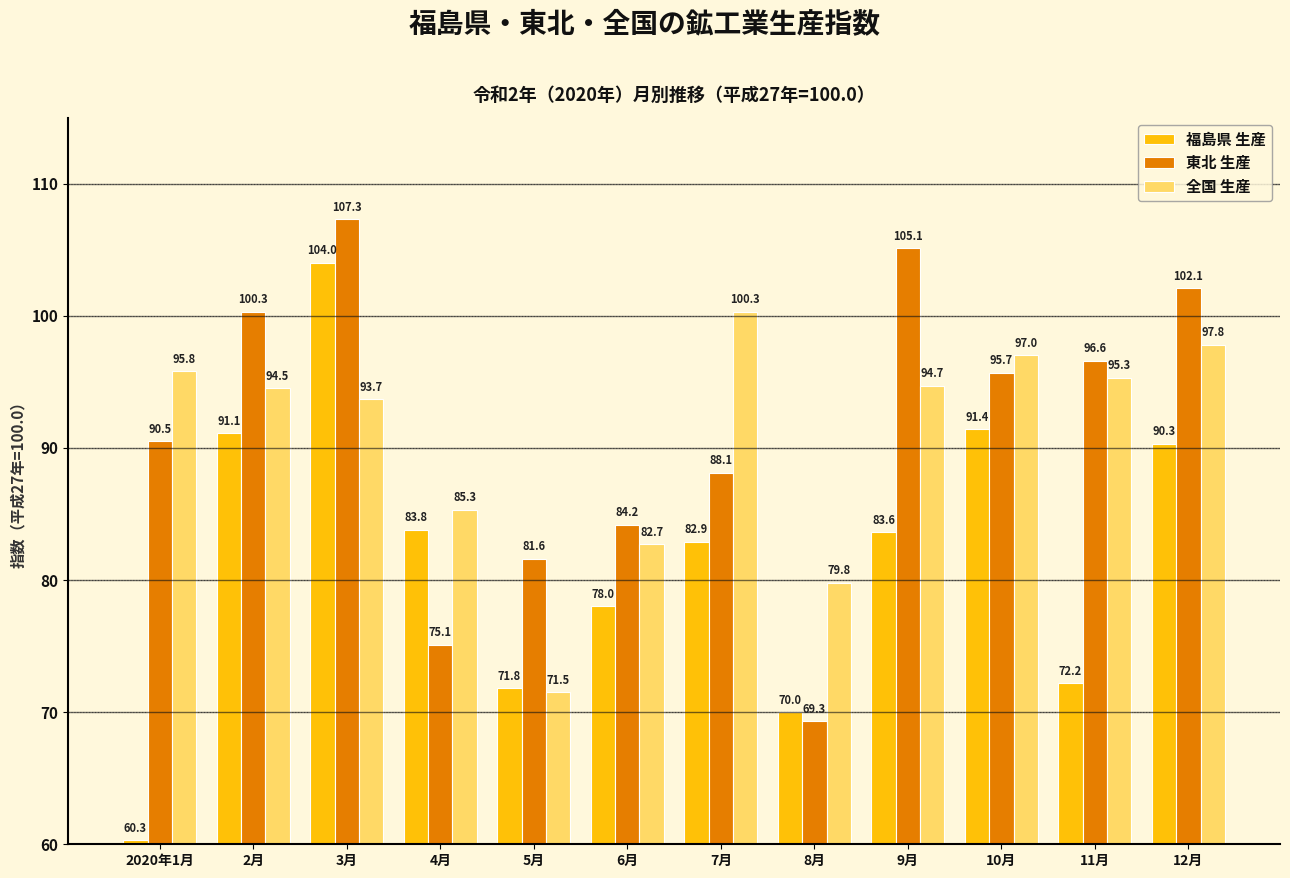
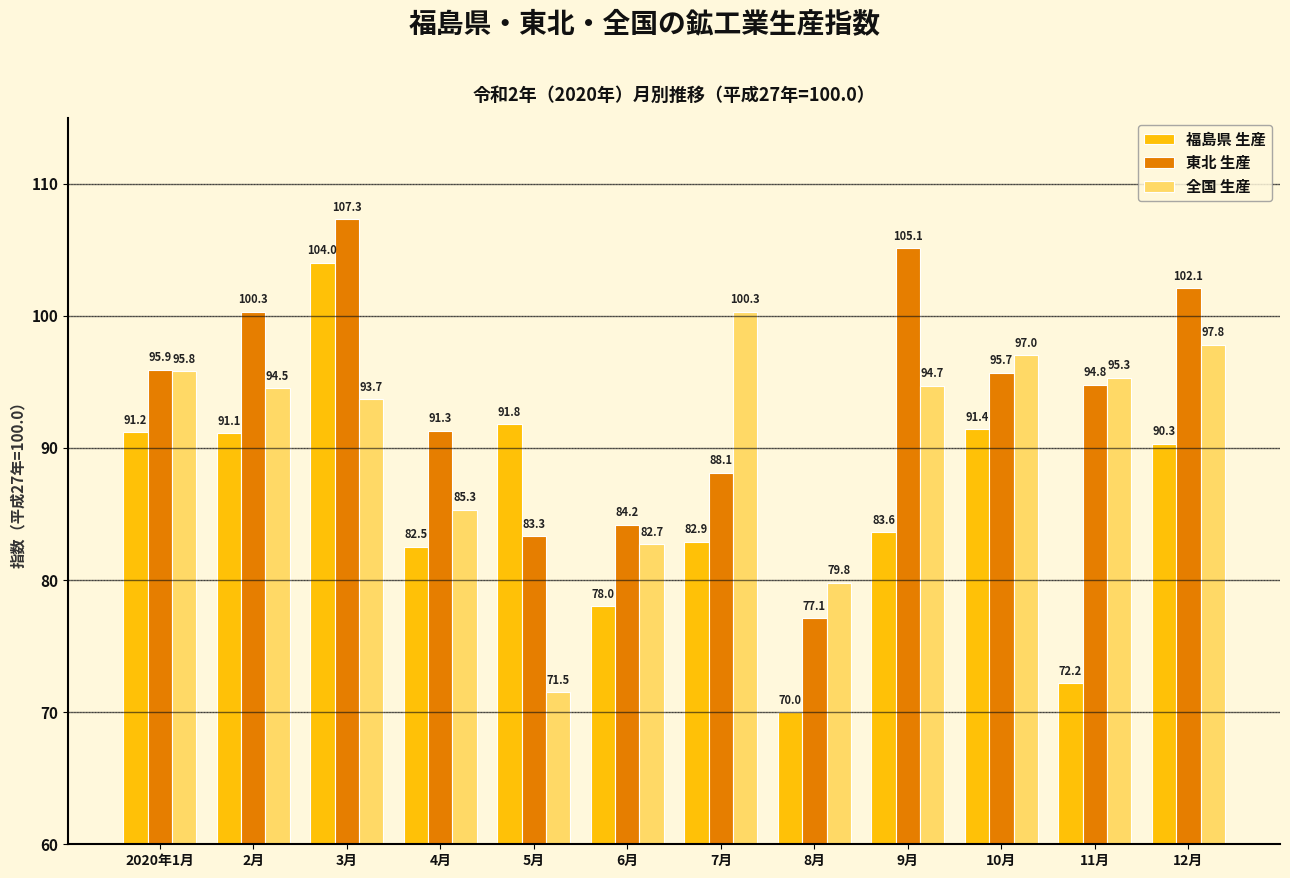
福島県 生産, 2020年1月: 60.3 -> 91.2
東北 生産, 2020年1月: 90.5 -> 95.9
福島県 生産, 4月: 83.8 -> 82.5
東北 生産, 4月: 75.1 -> 91.3
福島県 生産, 5月: 71.8 -> 91.8
東北 生産, 5月: 81.6 -> 83.3
東北 生産, 8月: 69.3 -> 77.1
東北 生産, 11月: 96.6 -> 94.8
